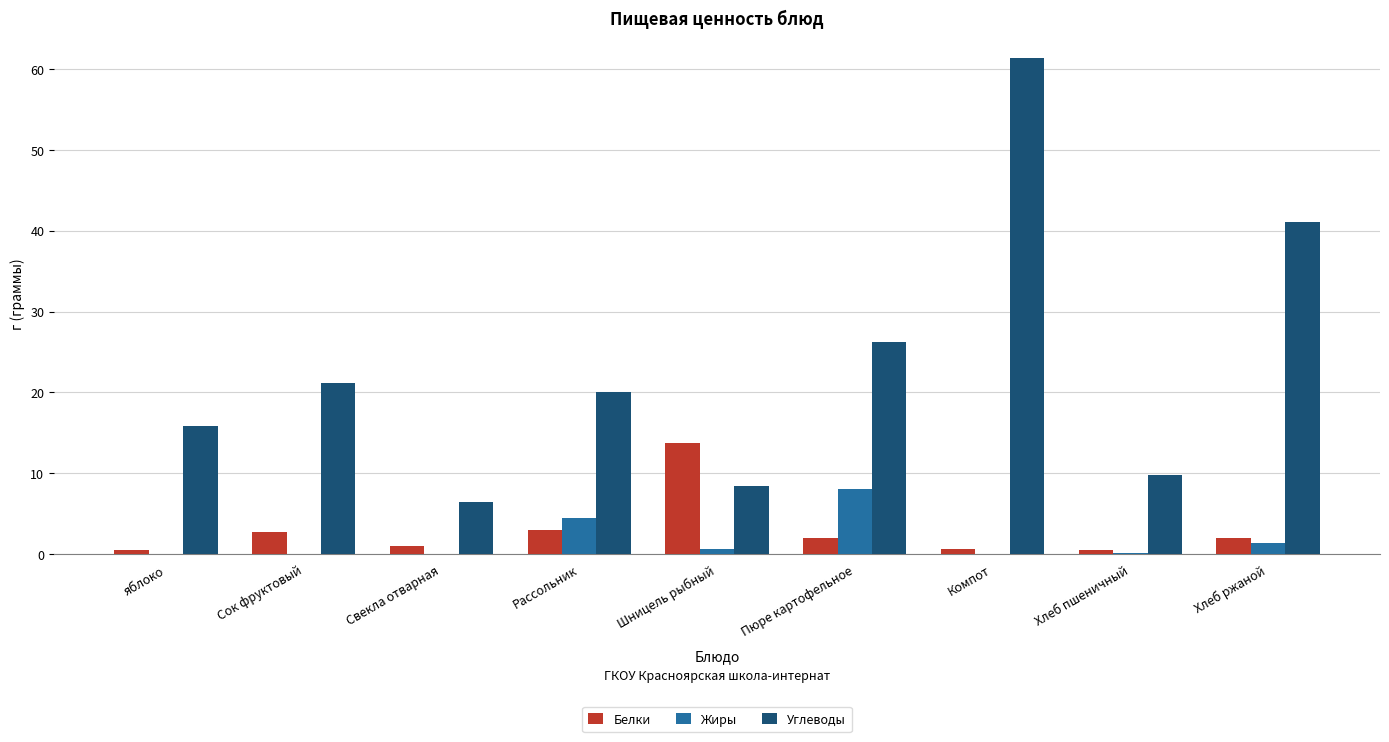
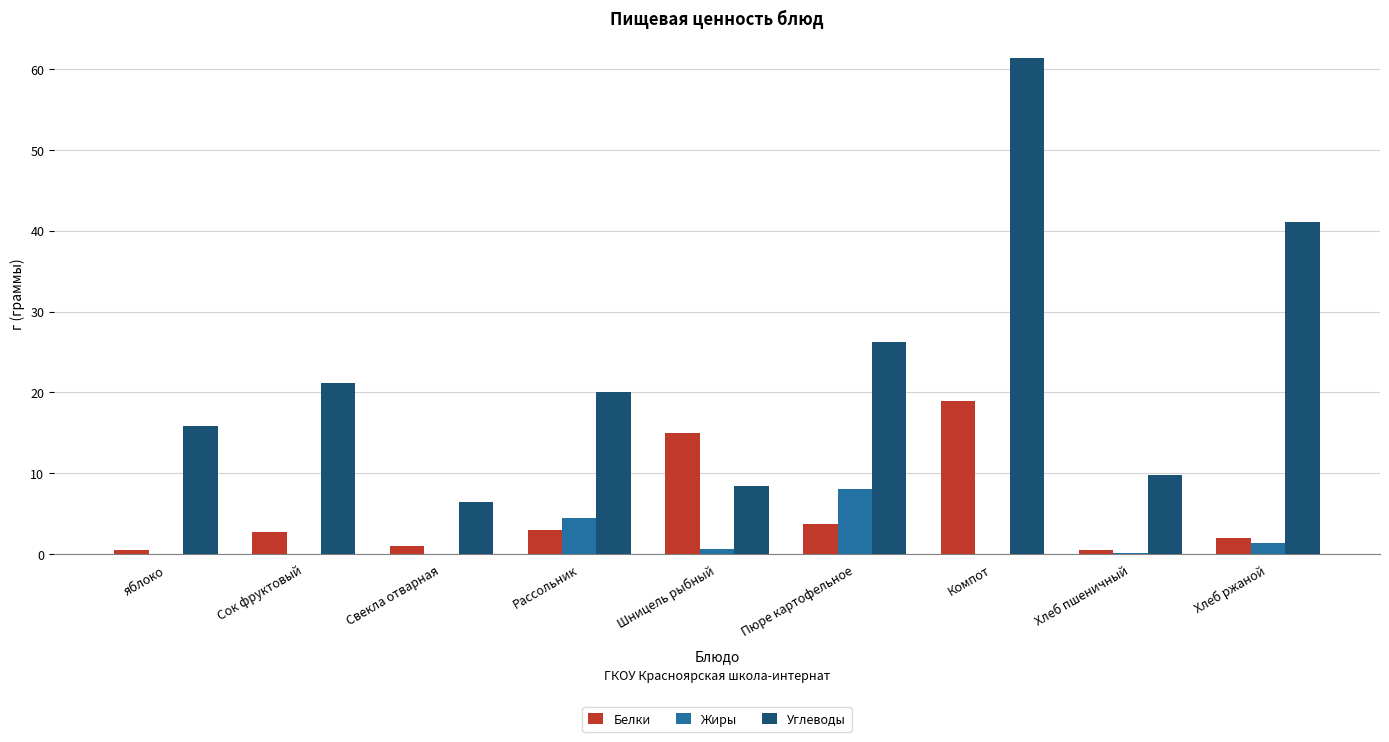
Белки, Шницель рыбный: 14 -> 15
Белки, Пюре картофельное: 2 -> 4
Белки, Компот: 1 -> 19
